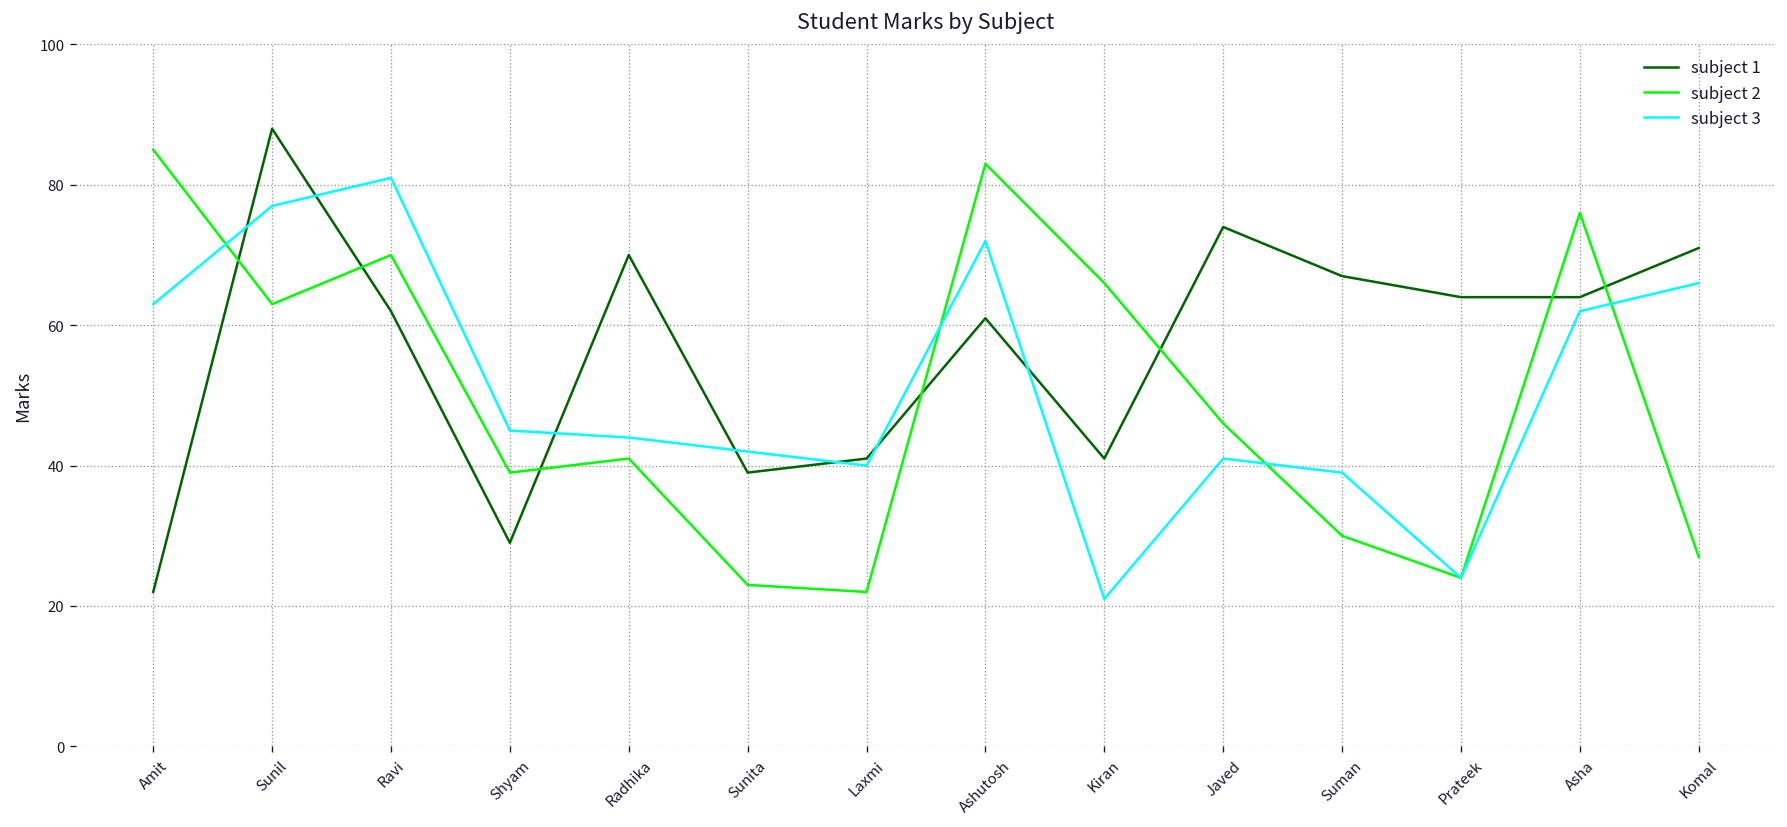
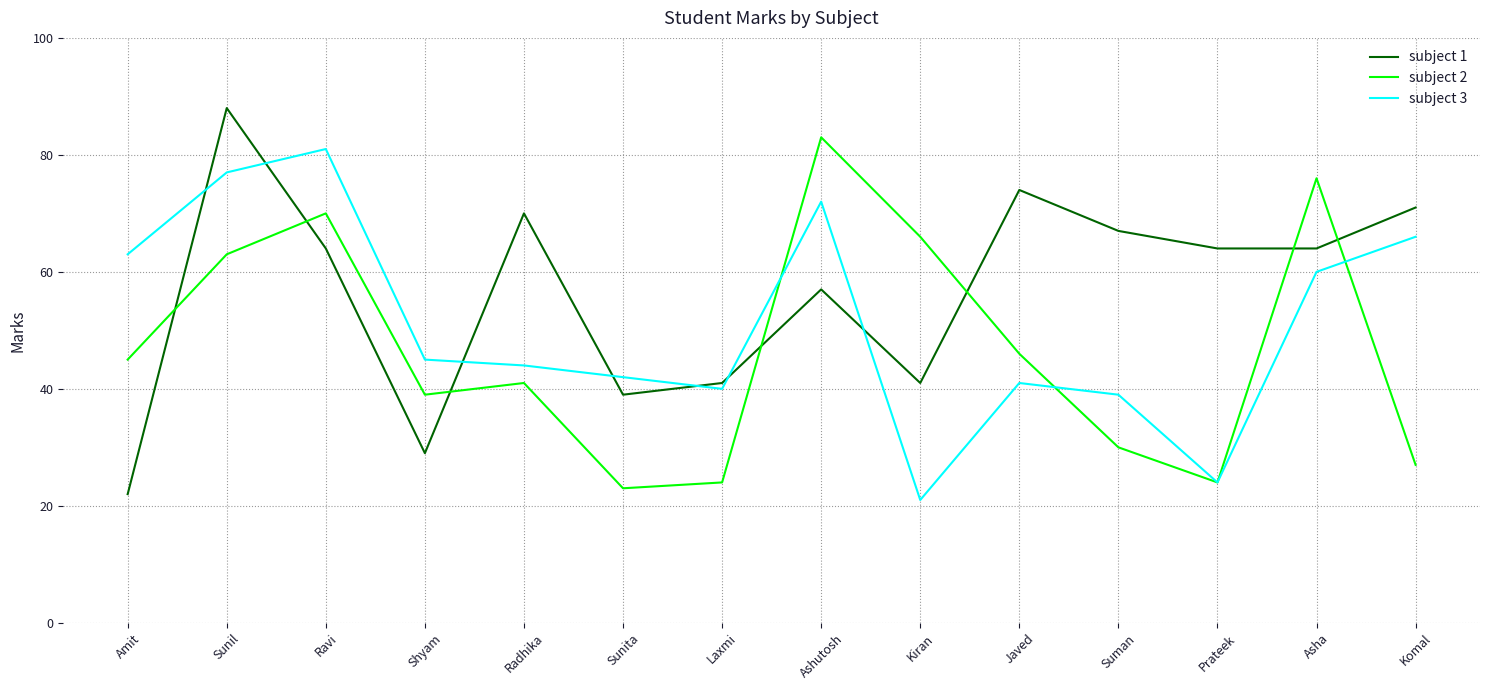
subject 2, Amit: 85 -> 45
subject 1, Ravi: 62 -> 64
subject 2, Laxmi: 22 -> 24
subject 1, Ashutosh: 61 -> 57
subject 3, Asha: 62 -> 60
